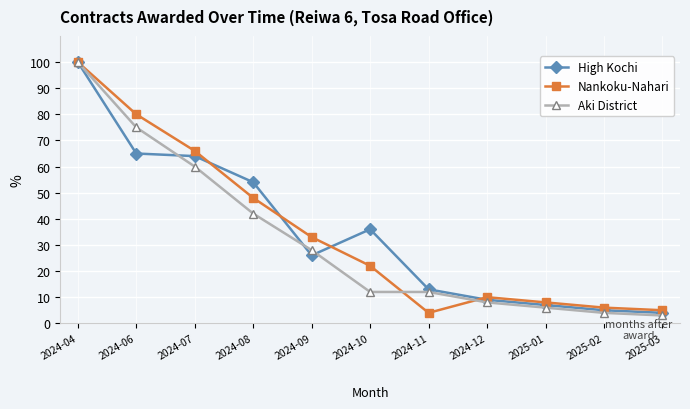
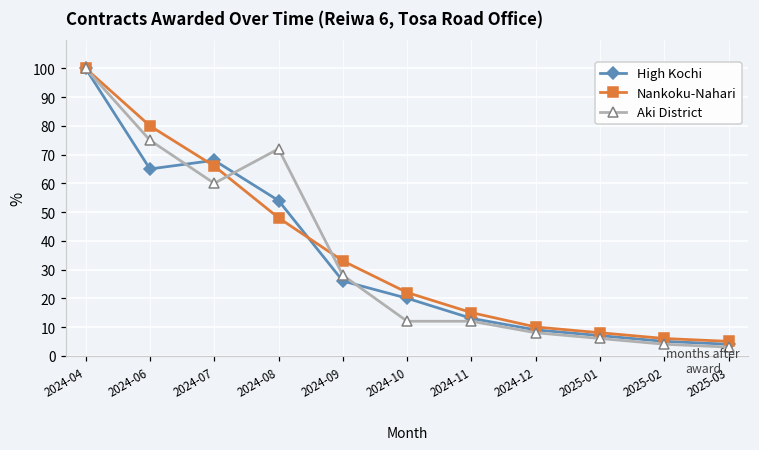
High Kochi, 2024-07: 64 -> 68
Aki District, 2024-08: 42 -> 72
High Kochi, 2024-10: 36 -> 20
Nankoku-Nahari, 2024-11: 4 -> 15
